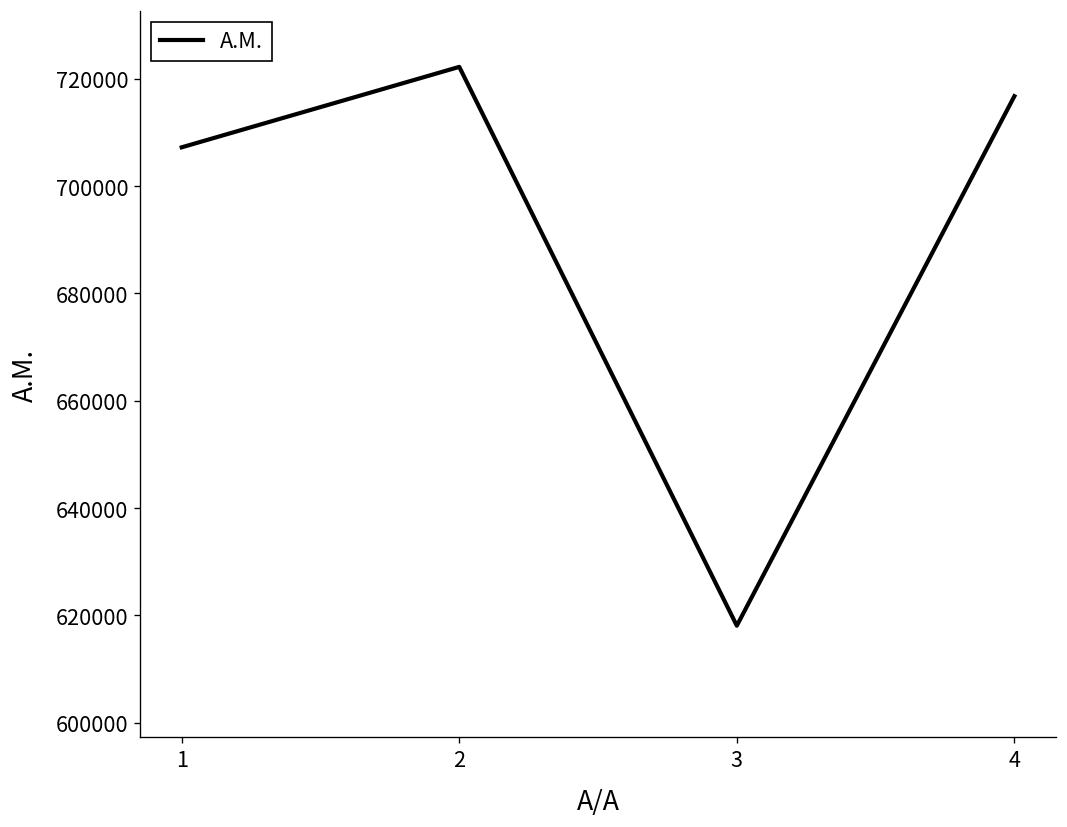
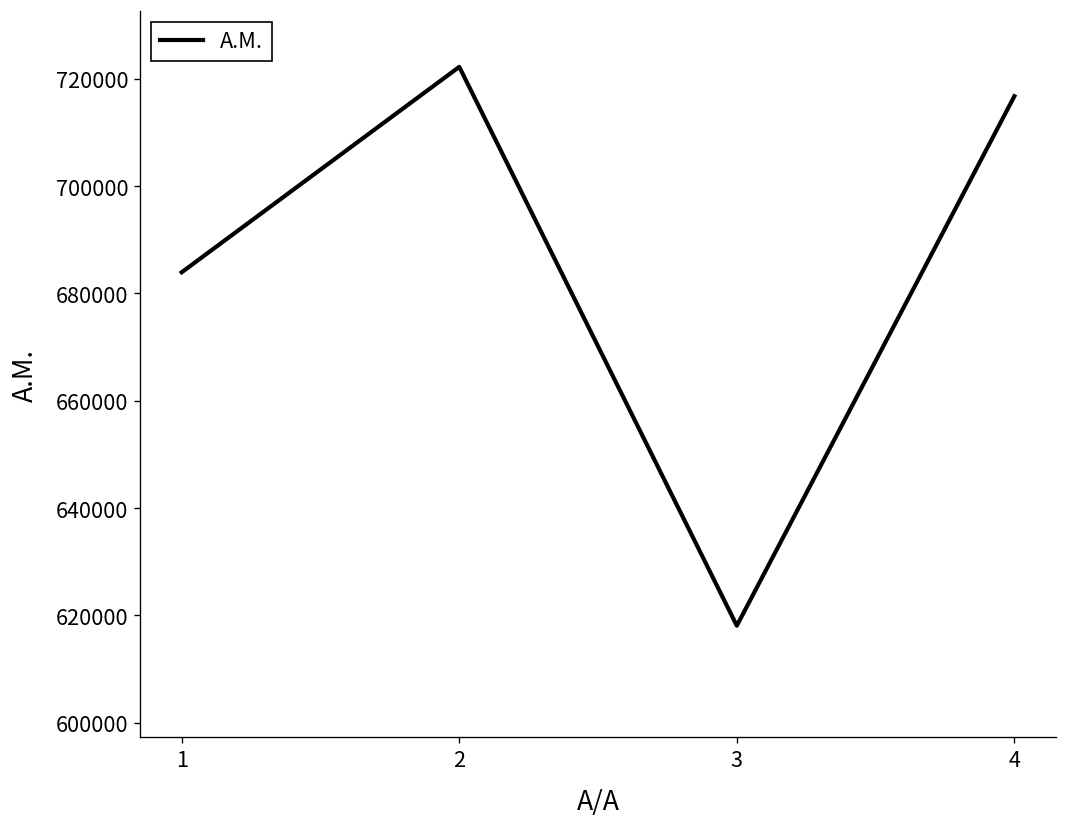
1: 707000 -> 684000
